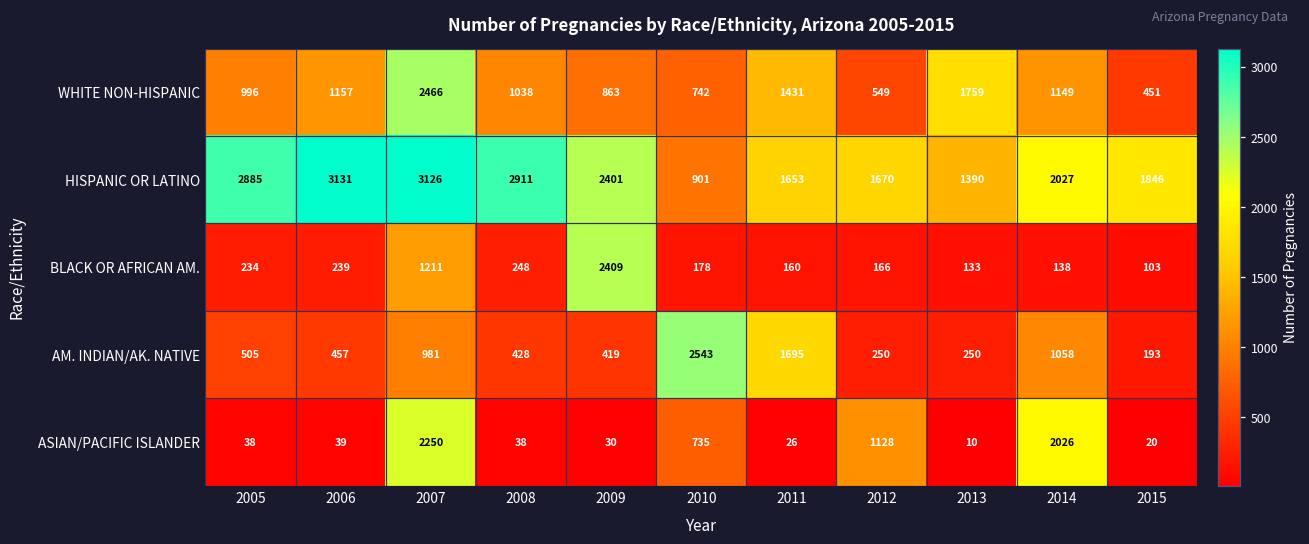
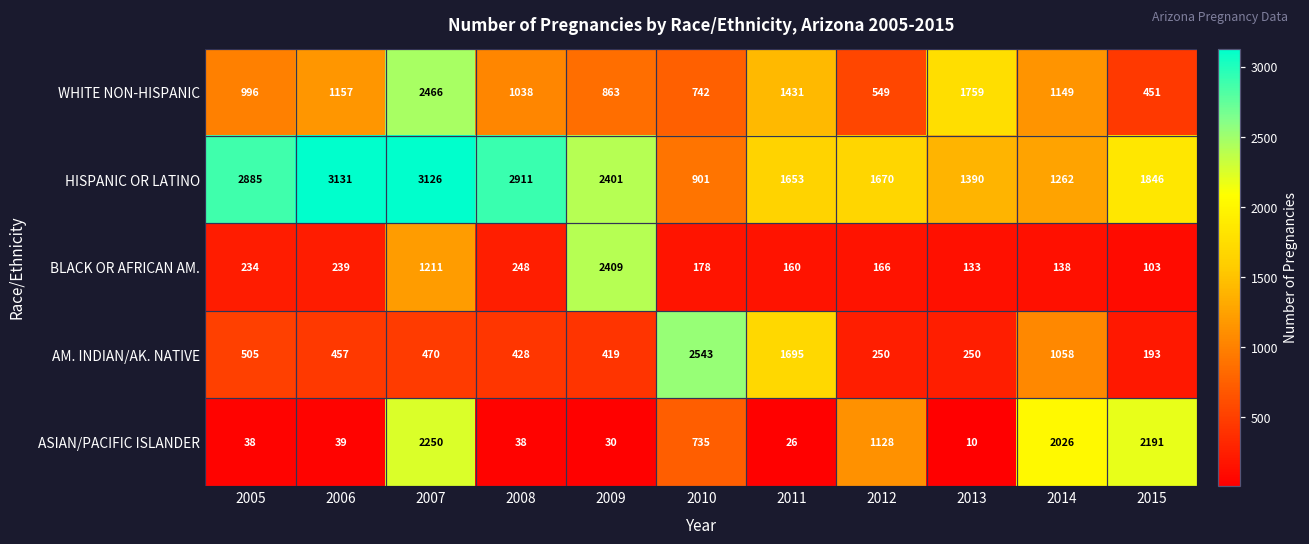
HISPANIC OR LATINO, 2014: 2027 -> 1262
AM. INDIAN/AK. NATIVE, 2007: 981 -> 470
ASIAN/PACIFIC ISLANDER, 2015: 20 -> 2191
